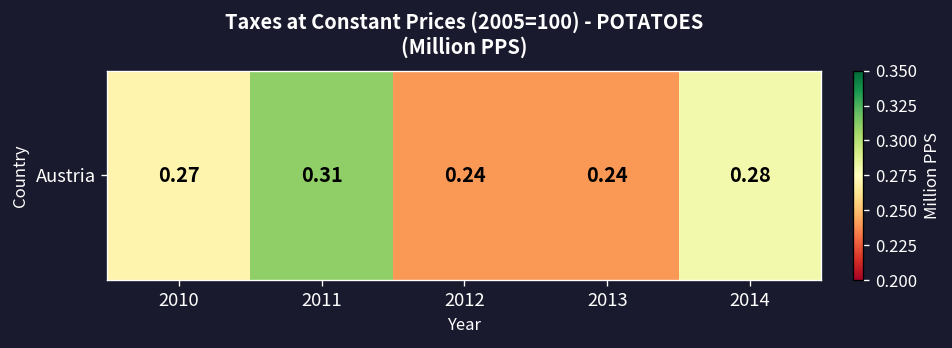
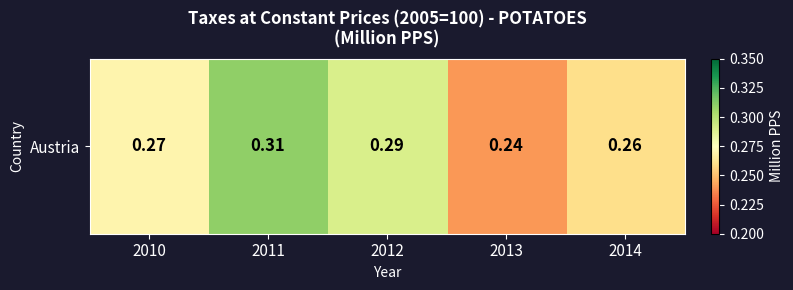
Austria, 2012: 0.24 -> 0.29
Austria, 2014: 0.28 -> 0.26
